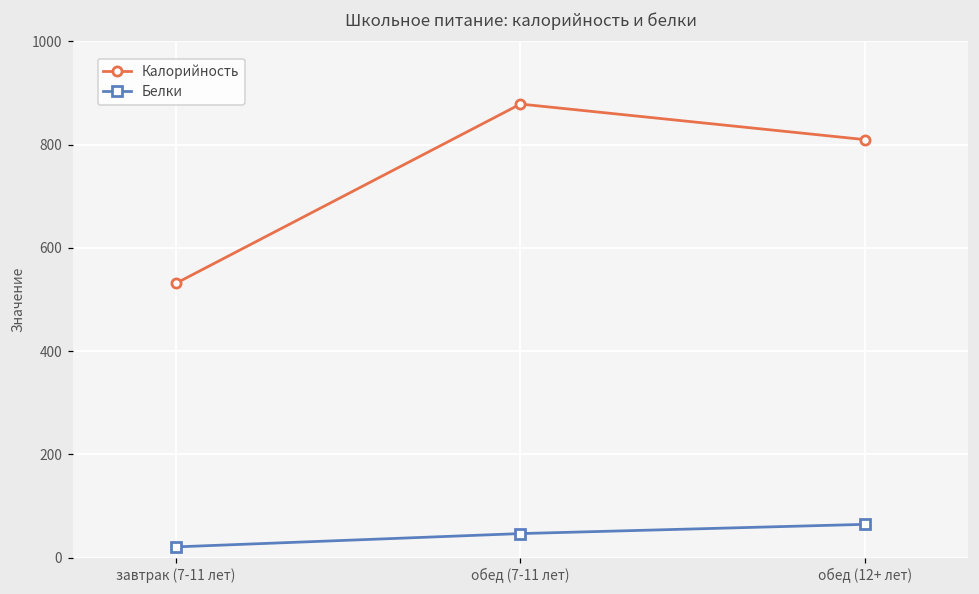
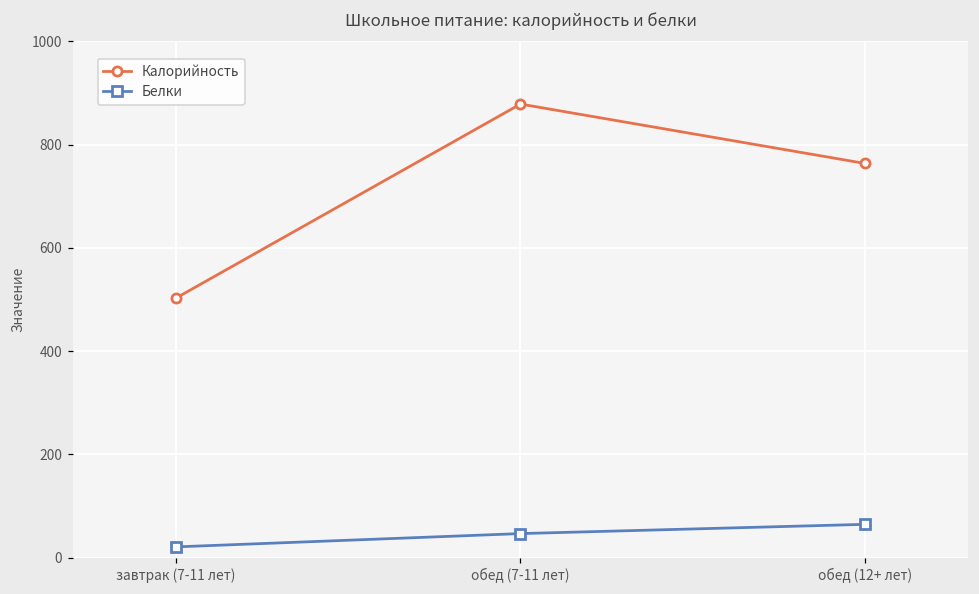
Калорийность, завтрак (7-11 лет): 530 -> 500
Калорийность, обед (12+ лет): 810 -> 760
